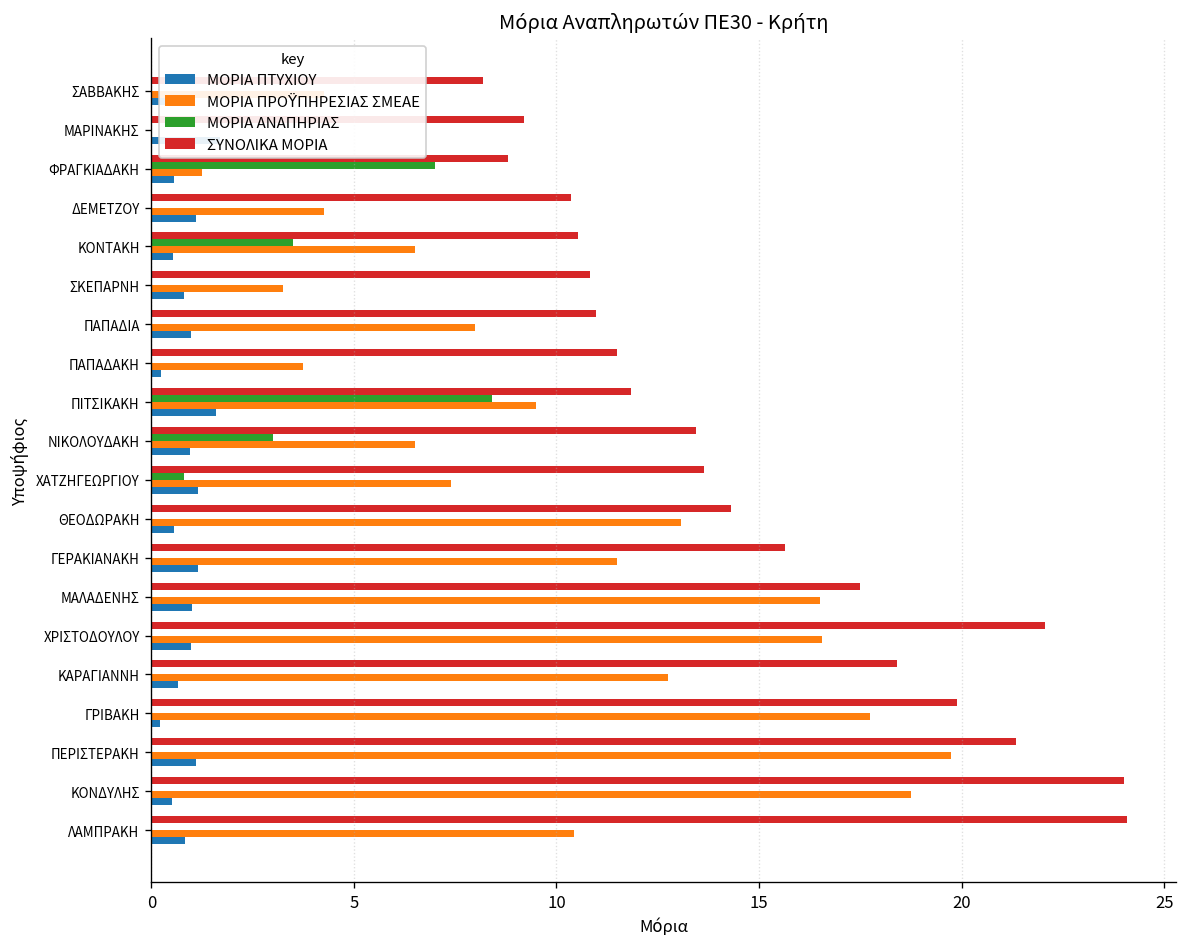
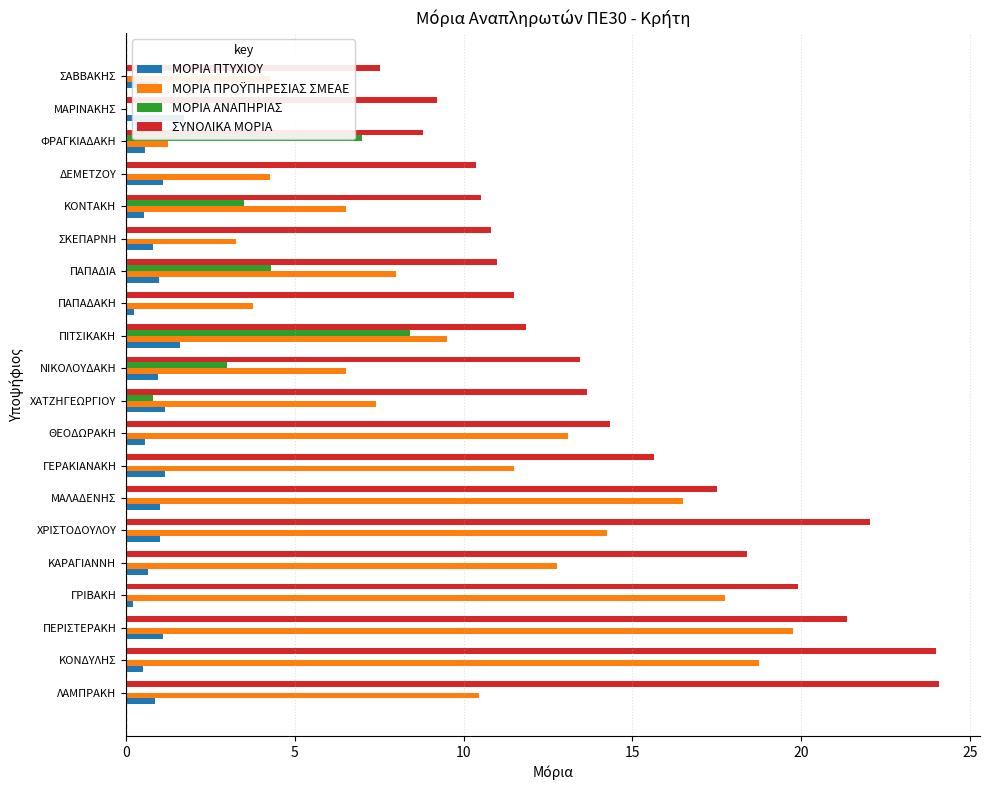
ΣΥΝΟΛΙΚΑ ΜΟΡΙΑ, ΣΑΒΒΑΚΗΣ: 8.2 -> 7.5
ΜΟΡΙΑ ΑΝΑΠΗΡΙΑΣ, ΠΑΠΑΔΙΑ: 0.0 -> 4.3
ΜΟΡΙΑ ΠΡΟΫΠΗΡΕΣΙΑΣ ΣΜΕΑΕ, ΧΡΙΣΤΟΔΟΥΛΟΥ: 16.6 -> 14.3
